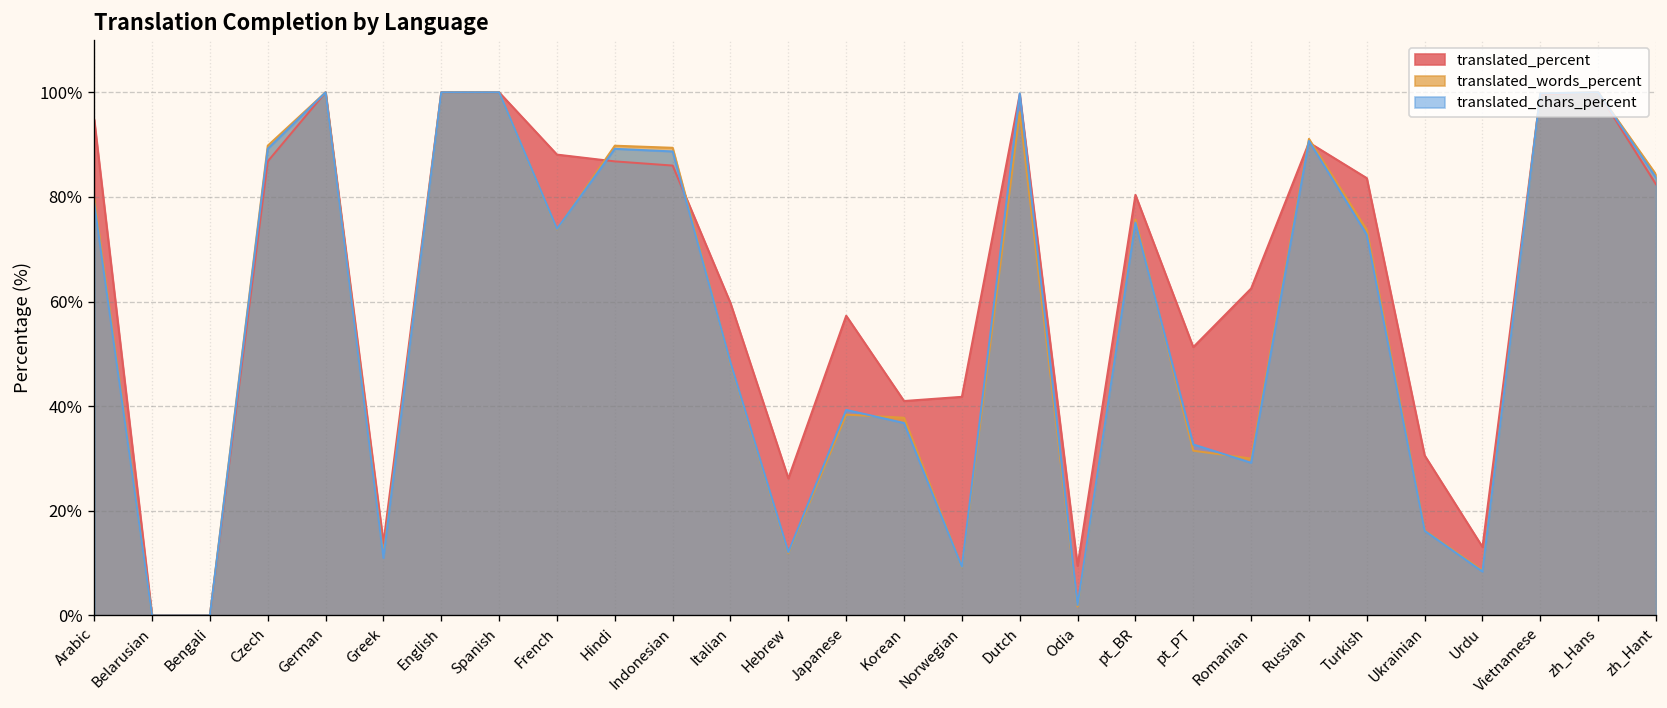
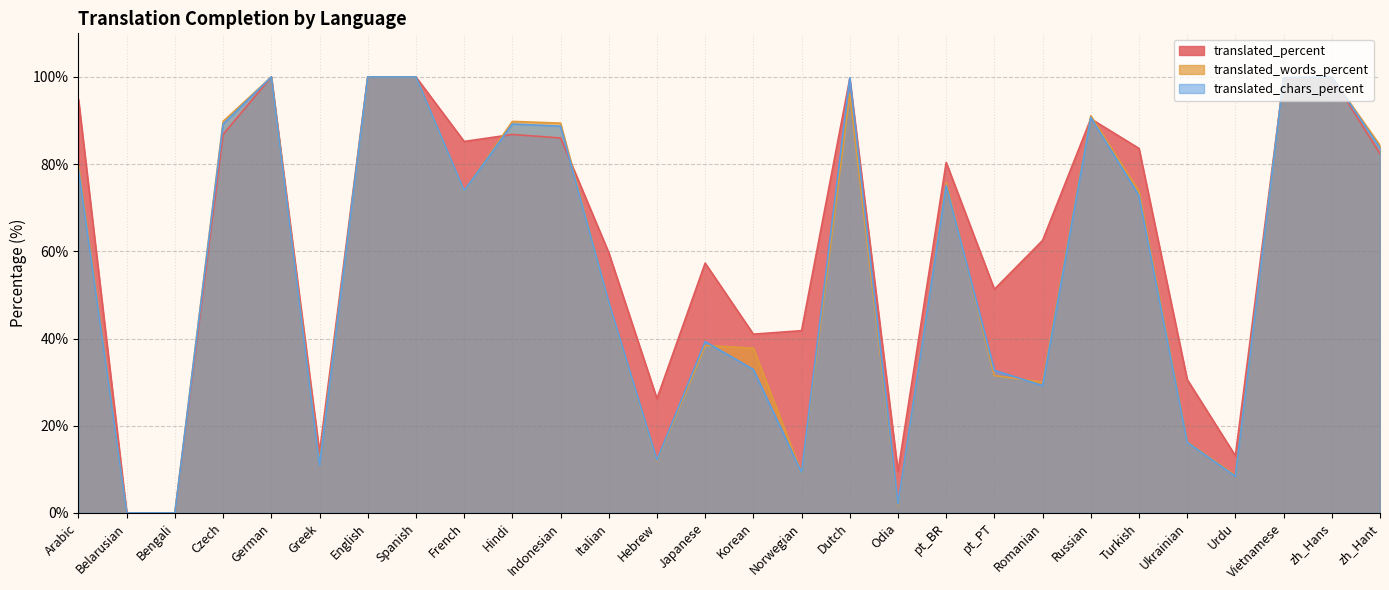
translated_percent, French: 88% -> 85%
translated_chars_percent, Korean: 37% -> 33%
